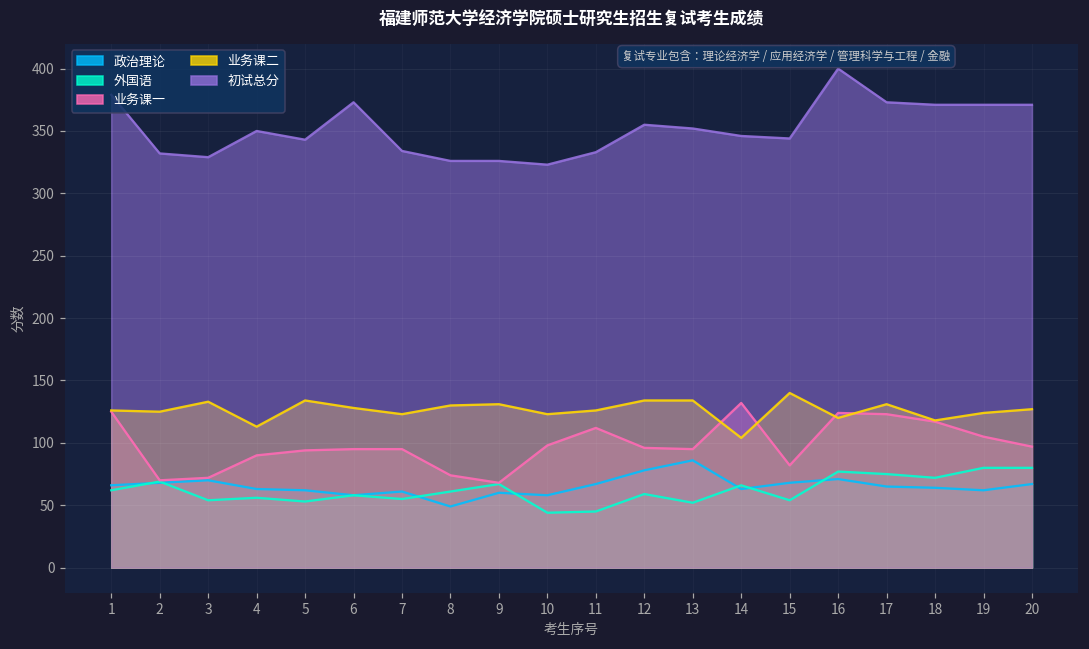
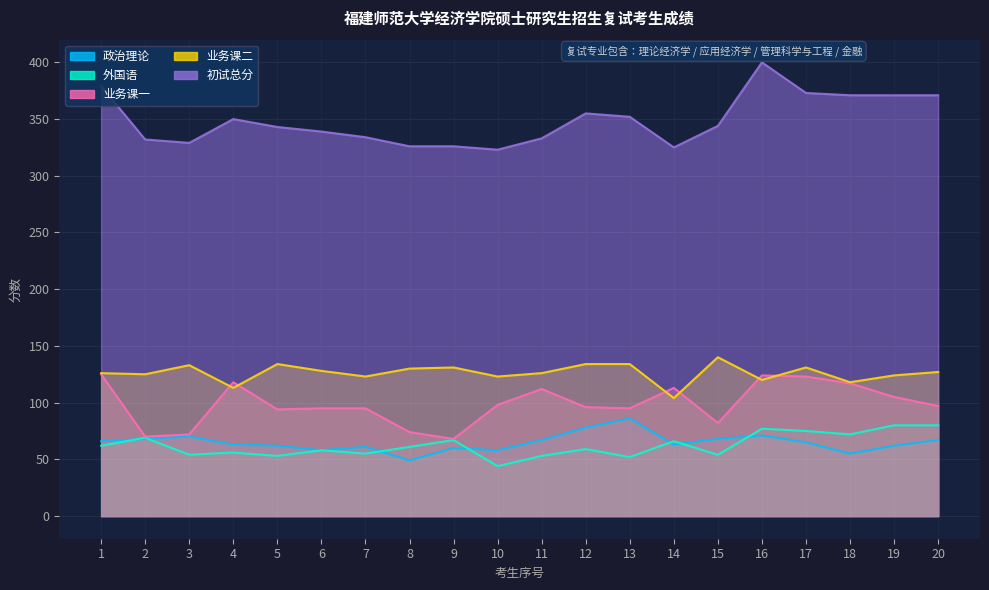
业务课一, 4: 90 -> 118
初试总分, 6: 373 -> 339
外国语, 11: 45 -> 53
业务课一, 14: 132 -> 113
初试总分, 14: 346 -> 325
政治理论, 18: 64 -> 55
